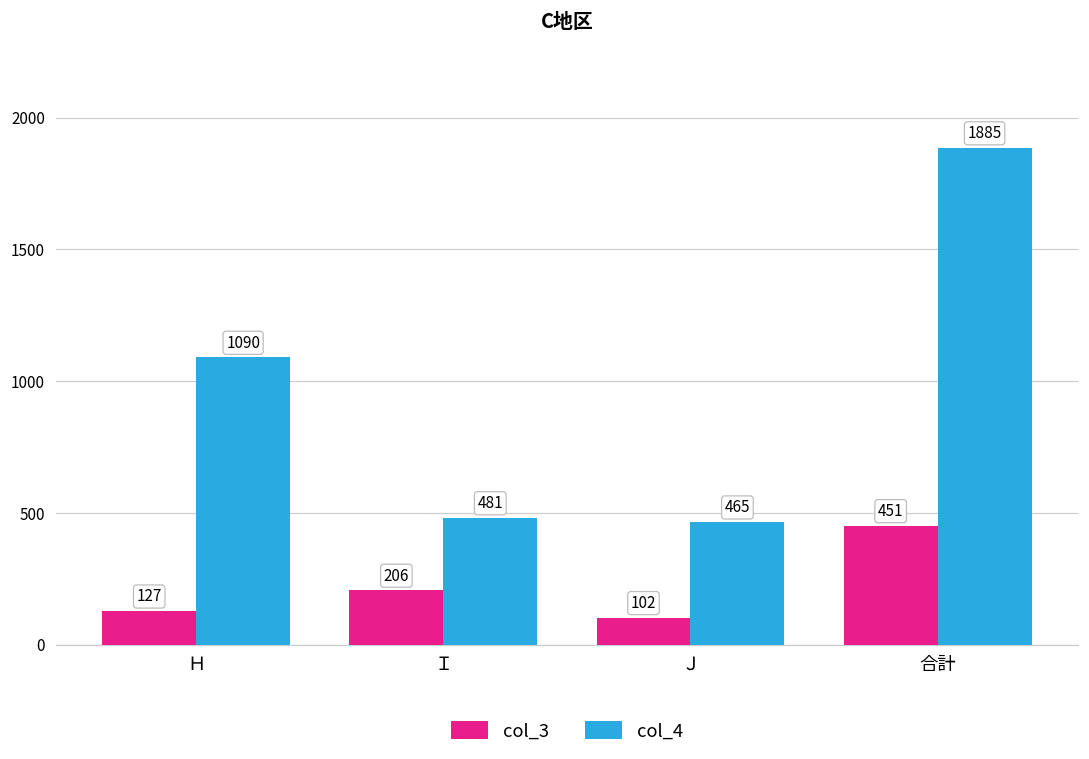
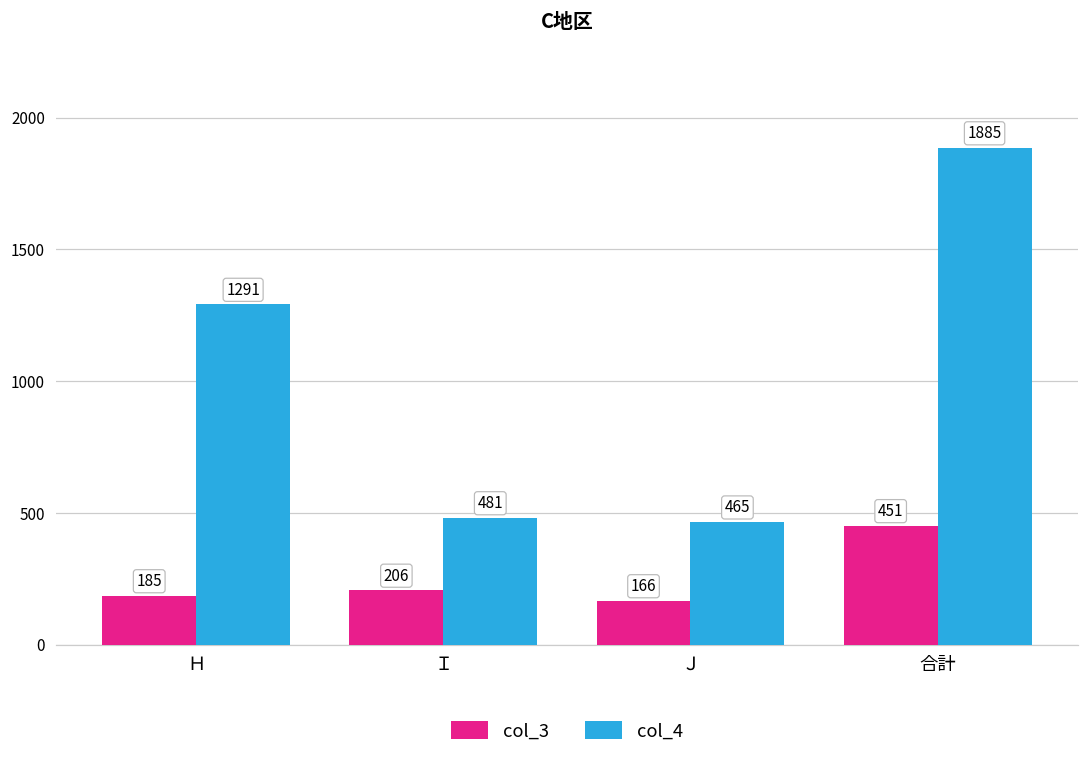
col_3, Ｈ: 127 -> 185
col_4, Ｈ: 1090 -> 1291
col_3, Ｊ: 102 -> 166
